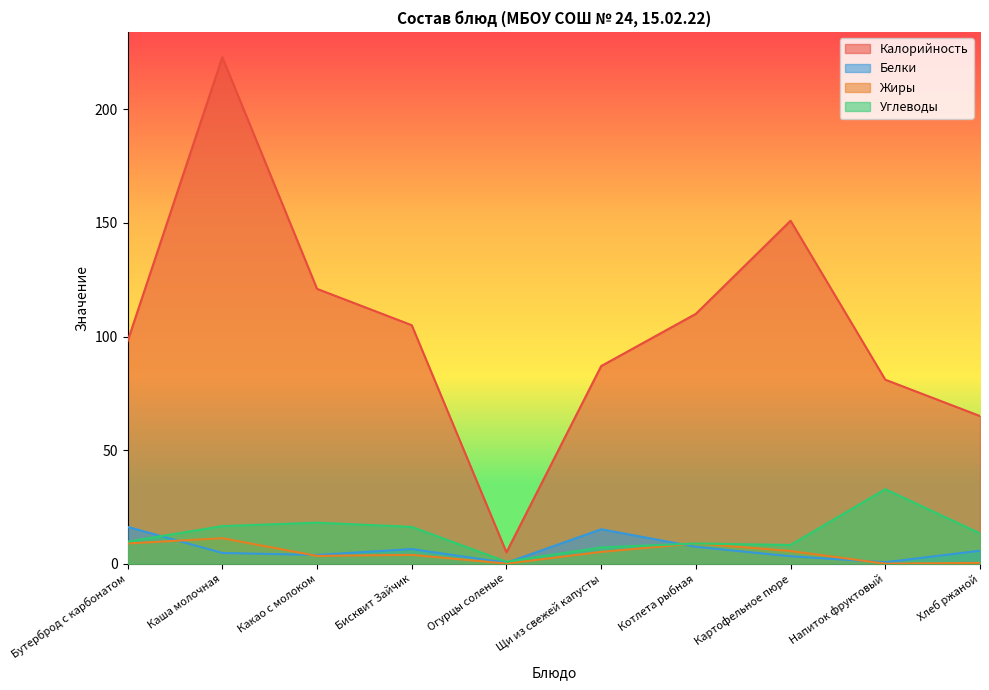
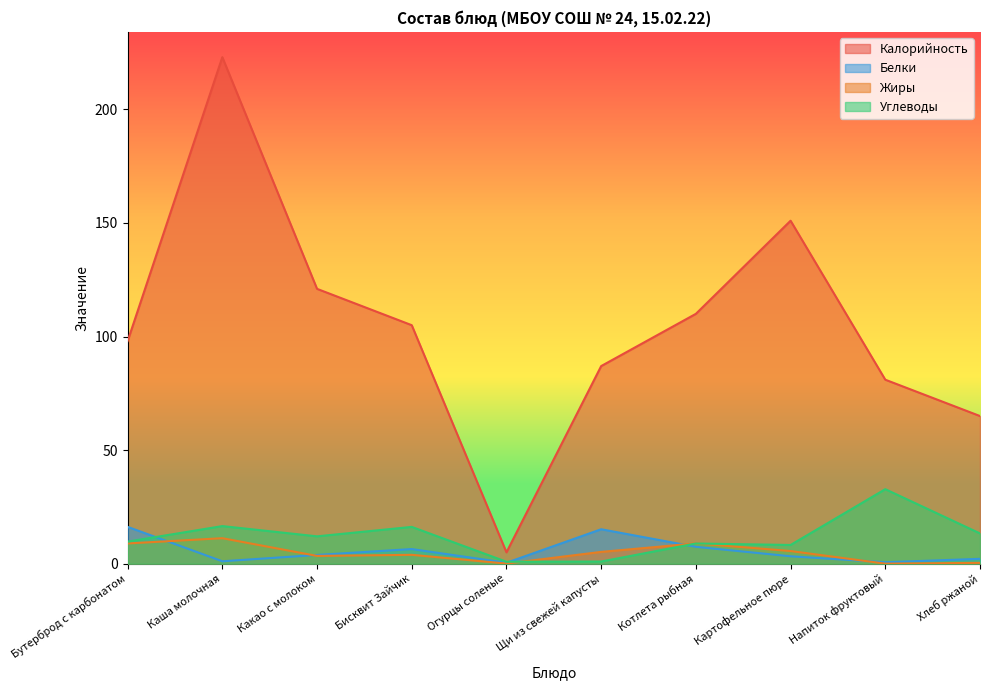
Белки, Каша молочная: 5 -> 1
Углеводы, Какао с молоком: 18 -> 12
Углеводы, Щи из свежей капусты: 7 -> 1
Белки, Хлеб ржаной: 6 -> 2
